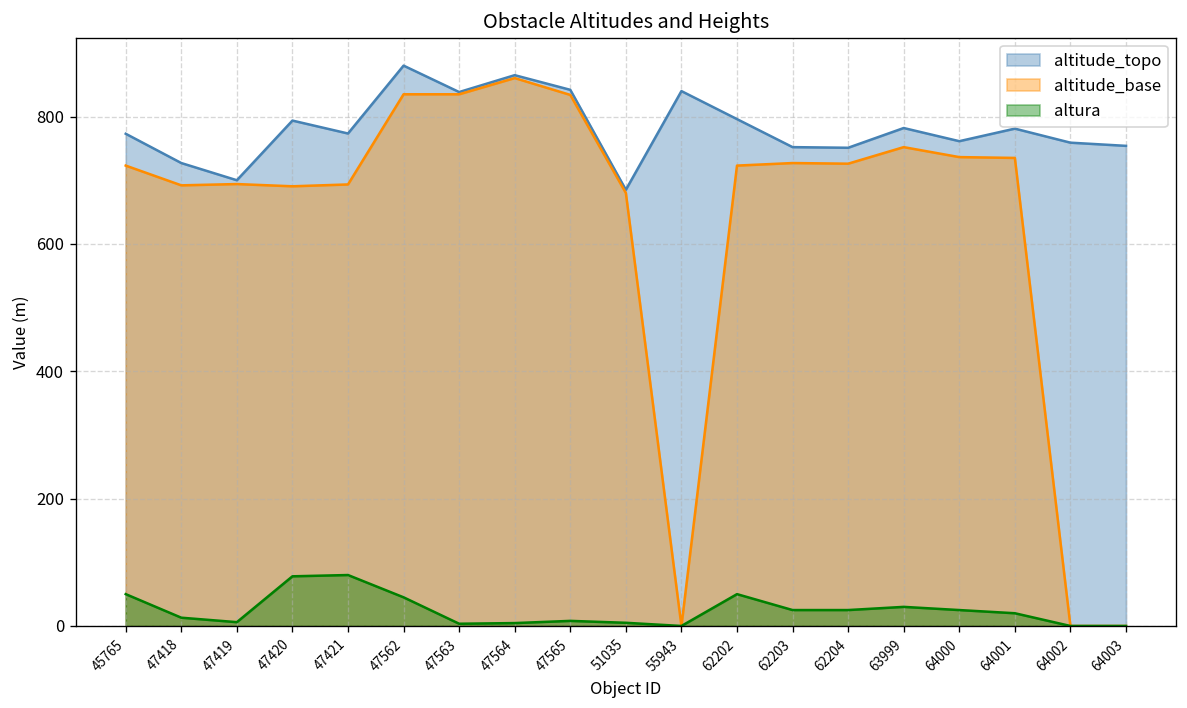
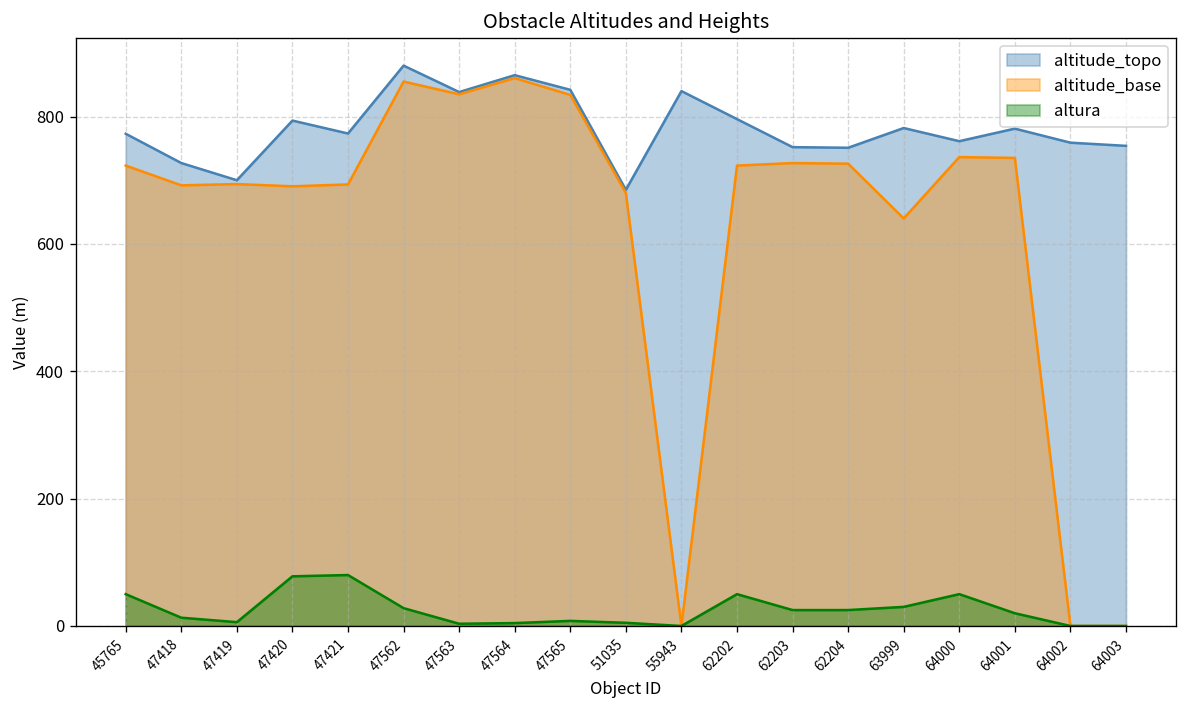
altitude_base, 47562: 840 -> 860
altura, 47562: 50 -> 30
altitude_base, 63999: 750 -> 640
altura, 64000: 30 -> 50
